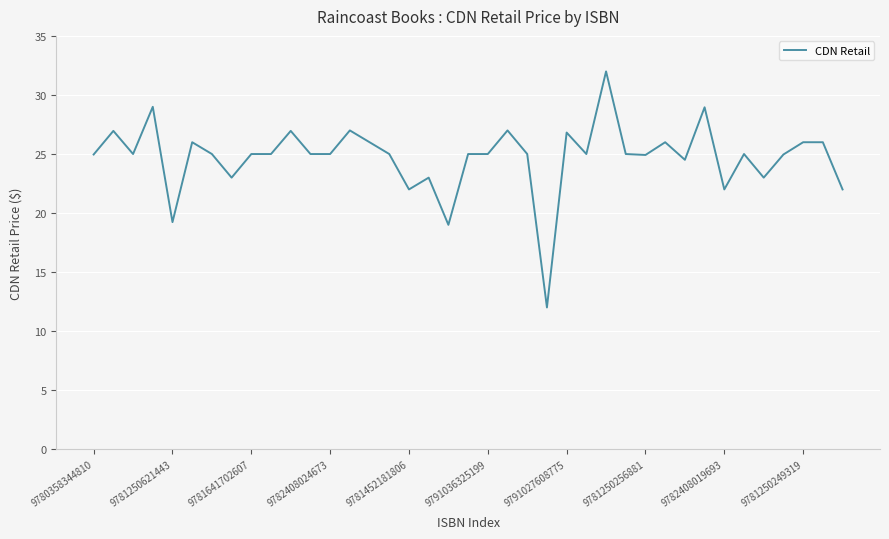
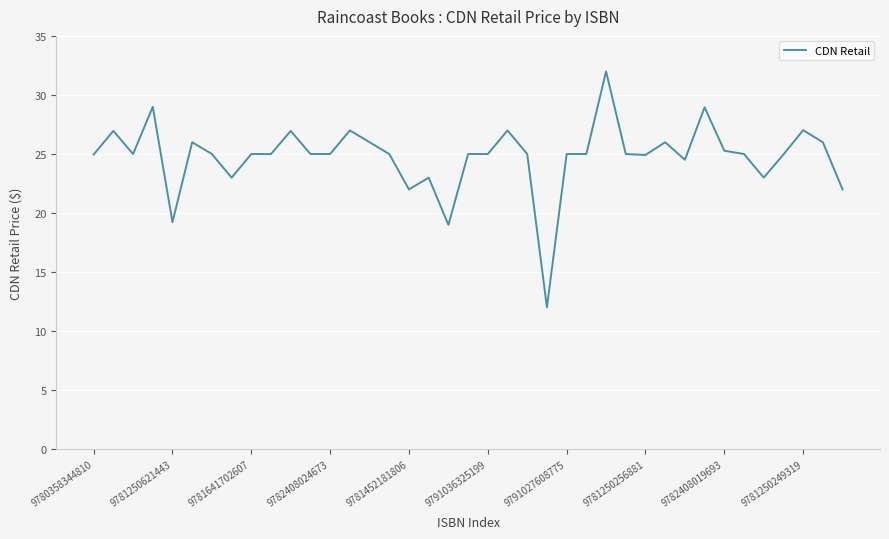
9791027608775: 26.8 -> 25.0
9782408019693: 22.0 -> 25.3
9781250249319: 26.0 -> 27.0
